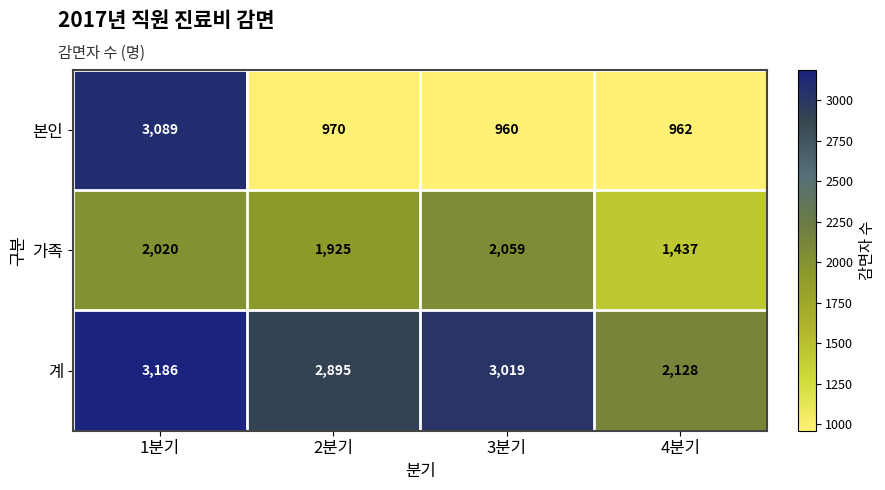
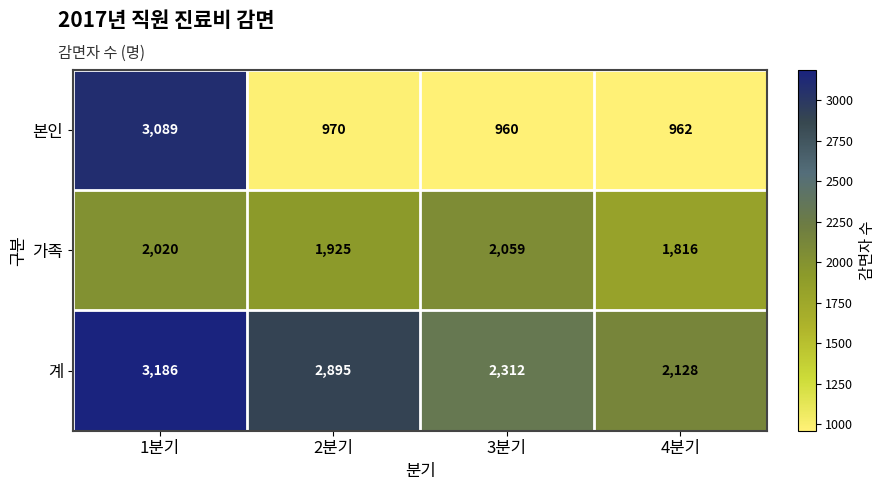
가족, 4분기: 1,437 -> 1,816
계, 3분기: 3,019 -> 2,312
